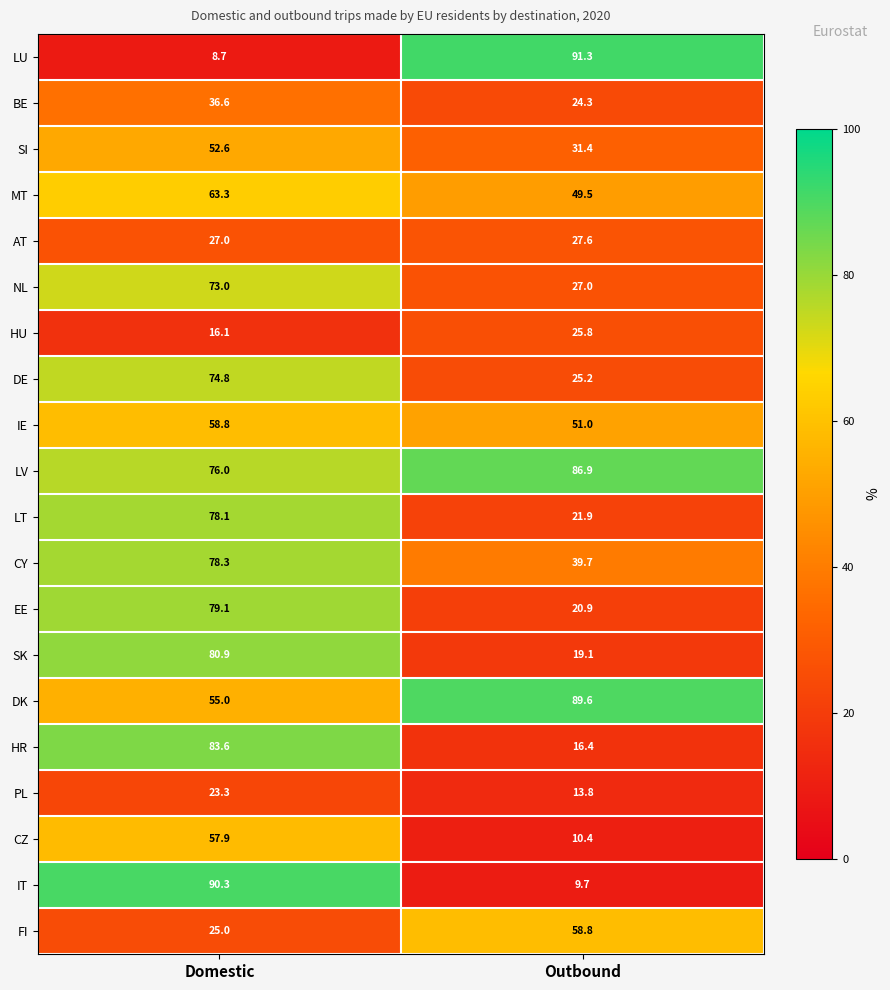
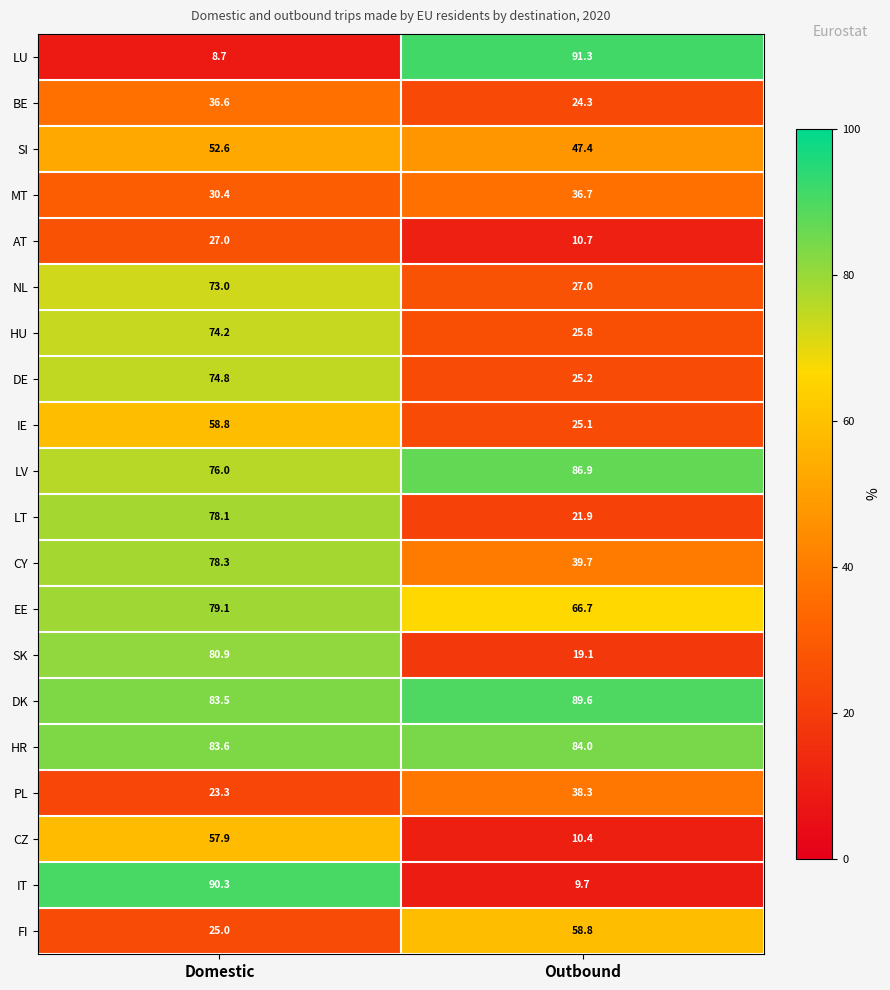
SI, Outbound: 31.4 -> 47.4
MT, Domestic: 63.3 -> 30.4
MT, Outbound: 49.5 -> 36.7
AT, Outbound: 27.6 -> 10.7
HU, Domestic: 16.1 -> 74.2
IE, Outbound: 51.0 -> 25.1
EE, Outbound: 20.9 -> 66.7
DK, Domestic: 55.0 -> 83.5
HR, Outbound: 16.4 -> 84.0
PL, Outbound: 13.8 -> 38.3
